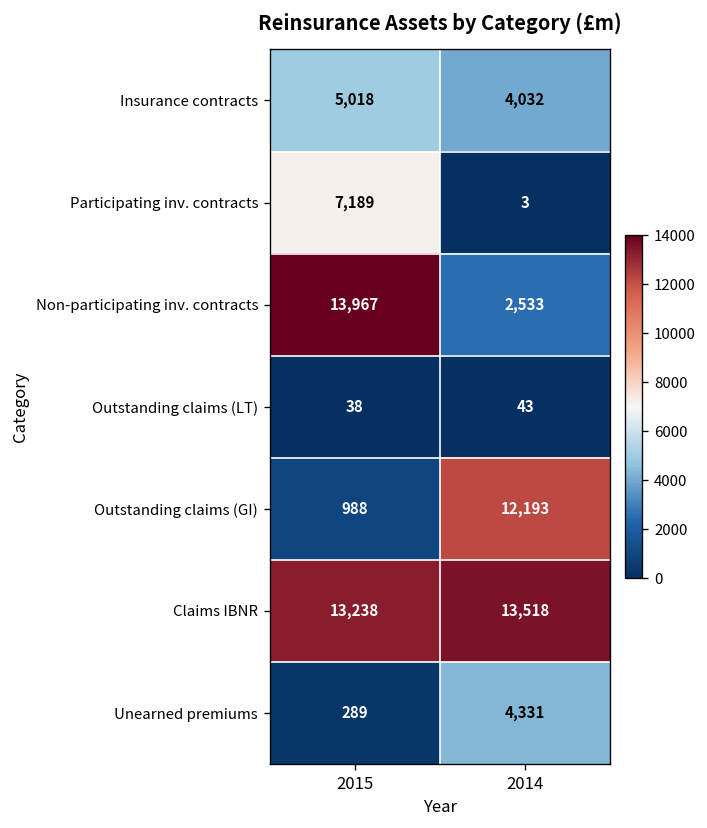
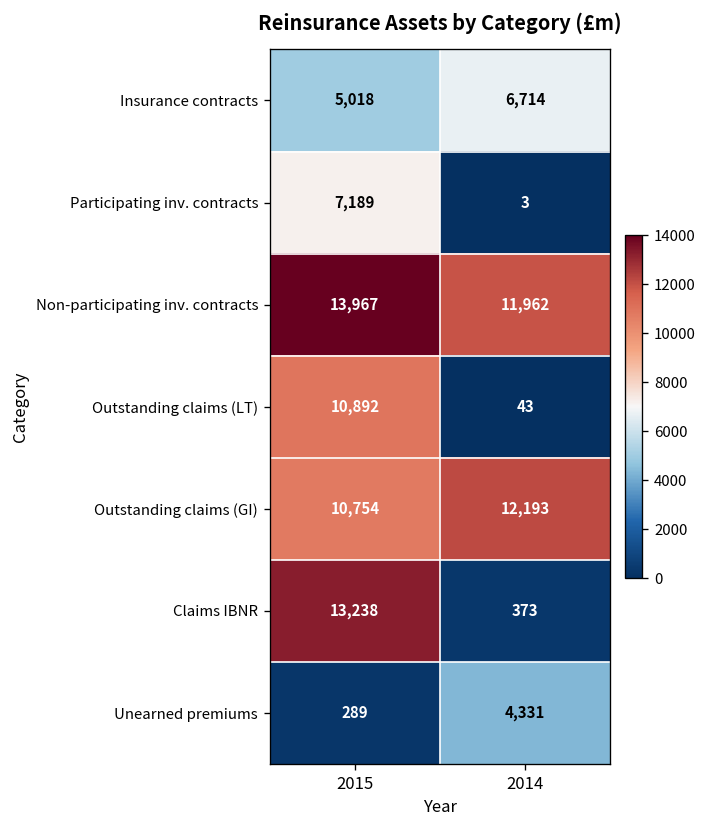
Insurance contracts, 2014: 4,032 -> 6,714
Non-participating inv. contracts, 2014: 2,533 -> 11,962
Outstanding claims (LT), 2015: 38 -> 10,892
Outstanding claims (GI), 2015: 988 -> 10,754
Claims IBNR, 2014: 13,518 -> 373
